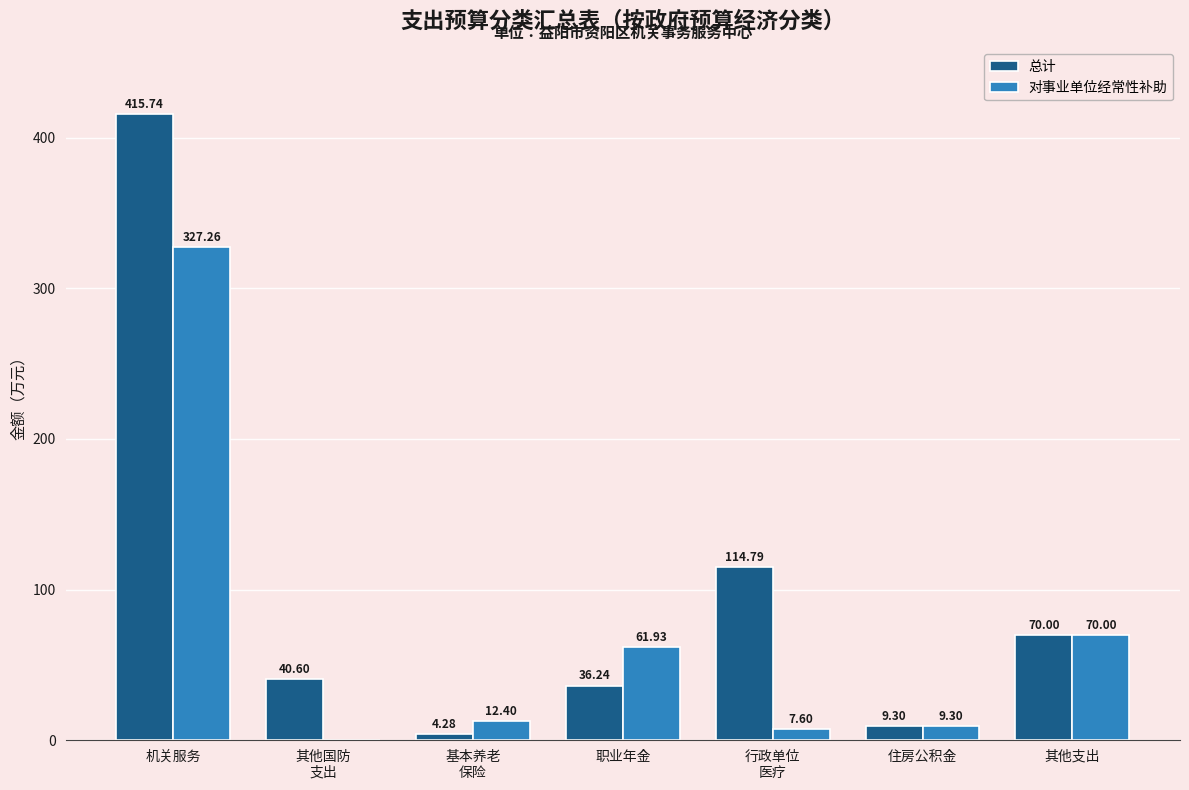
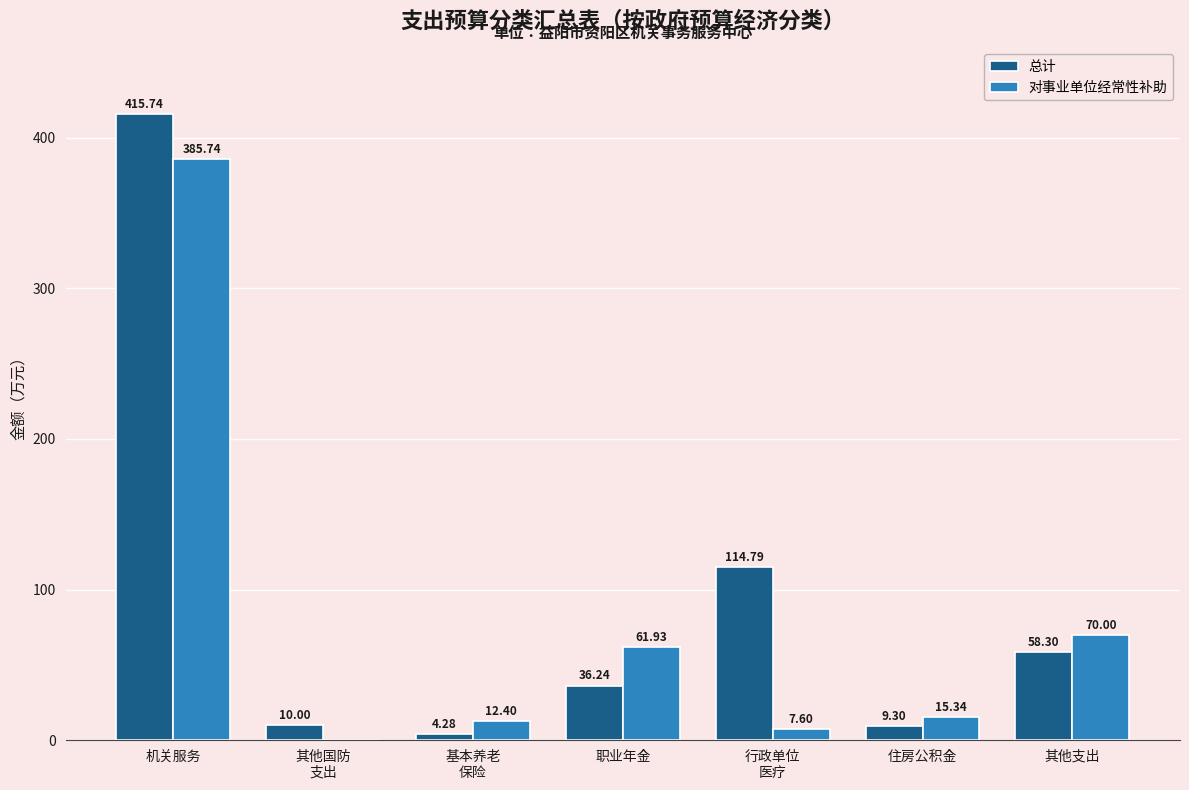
对事业单位经常性补助, 机关服务: 327.26 -> 385.74
总计, 其他国防 支出: 40.60 -> 10.00
对事业单位经常性补助, 住房公积金: 9.30 -> 15.34
总计, 其他支出: 70.00 -> 58.30
